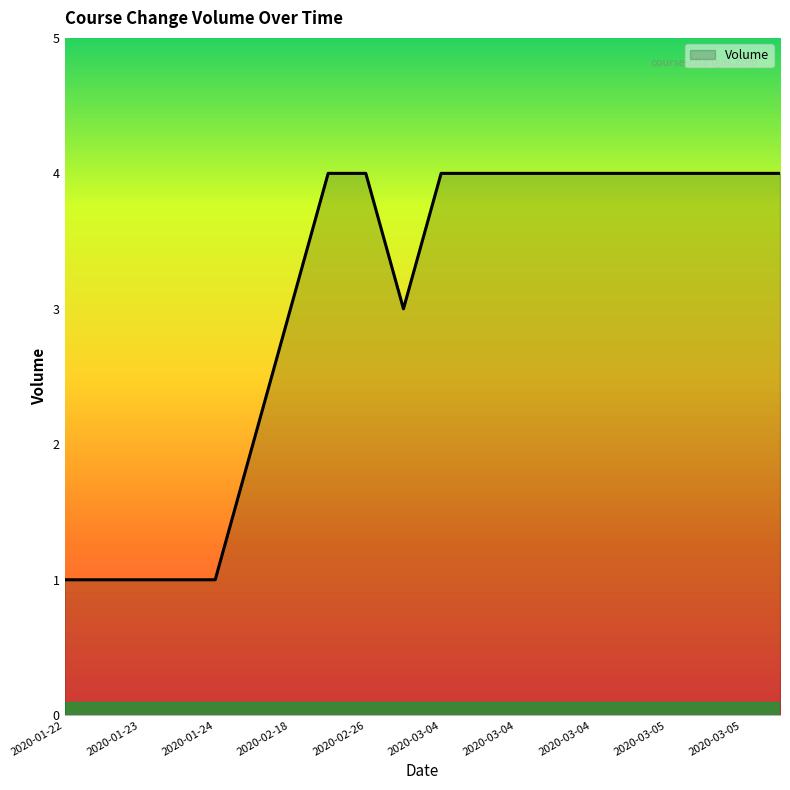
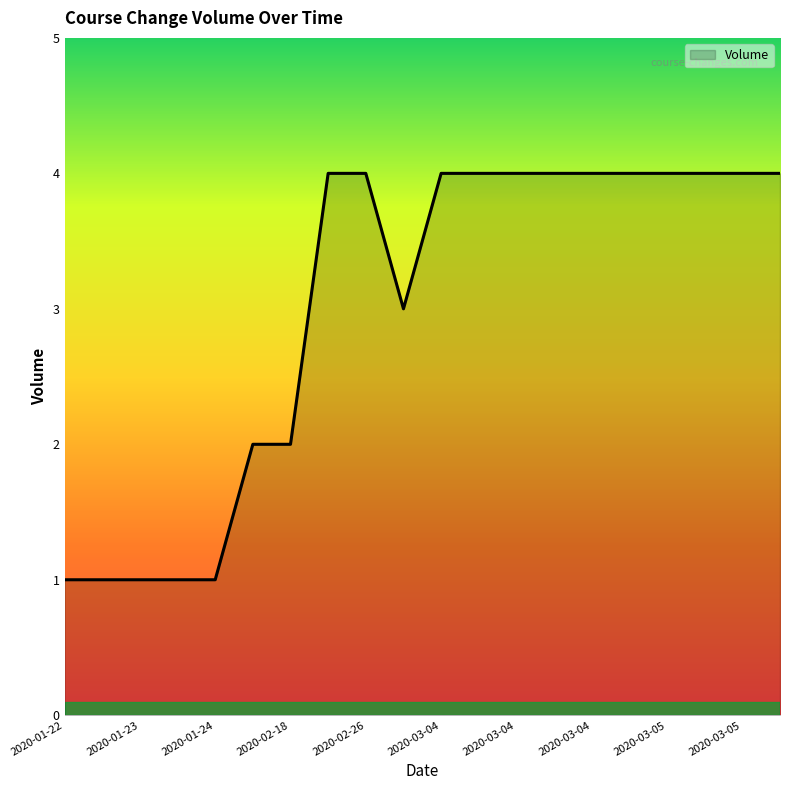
2020-02-18: 3 -> 2
